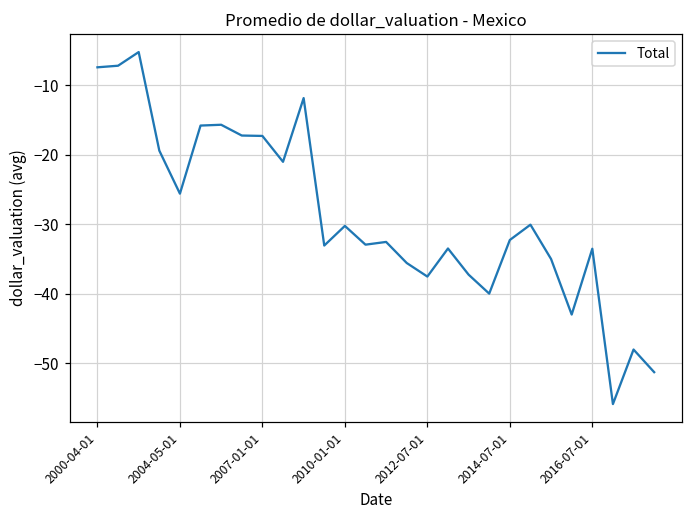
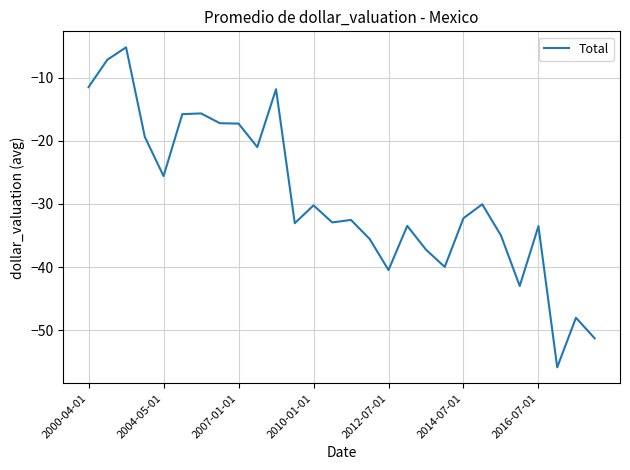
2000-04-01: -7 -> -12
2012-07-01: -38 -> -40
